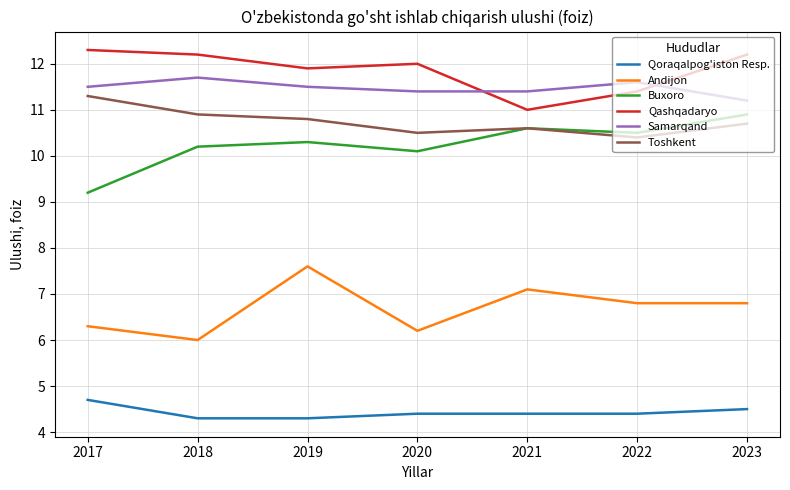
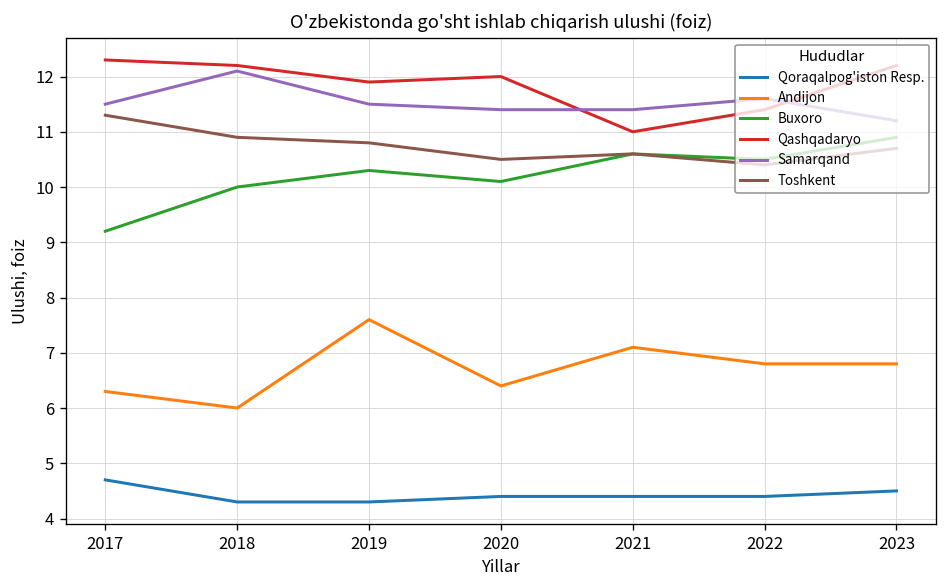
Buxoro, 2018: 10.2 -> 10.0
Samarqand, 2018: 11.7 -> 12.1
Andijon, 2020: 6.2 -> 6.4
